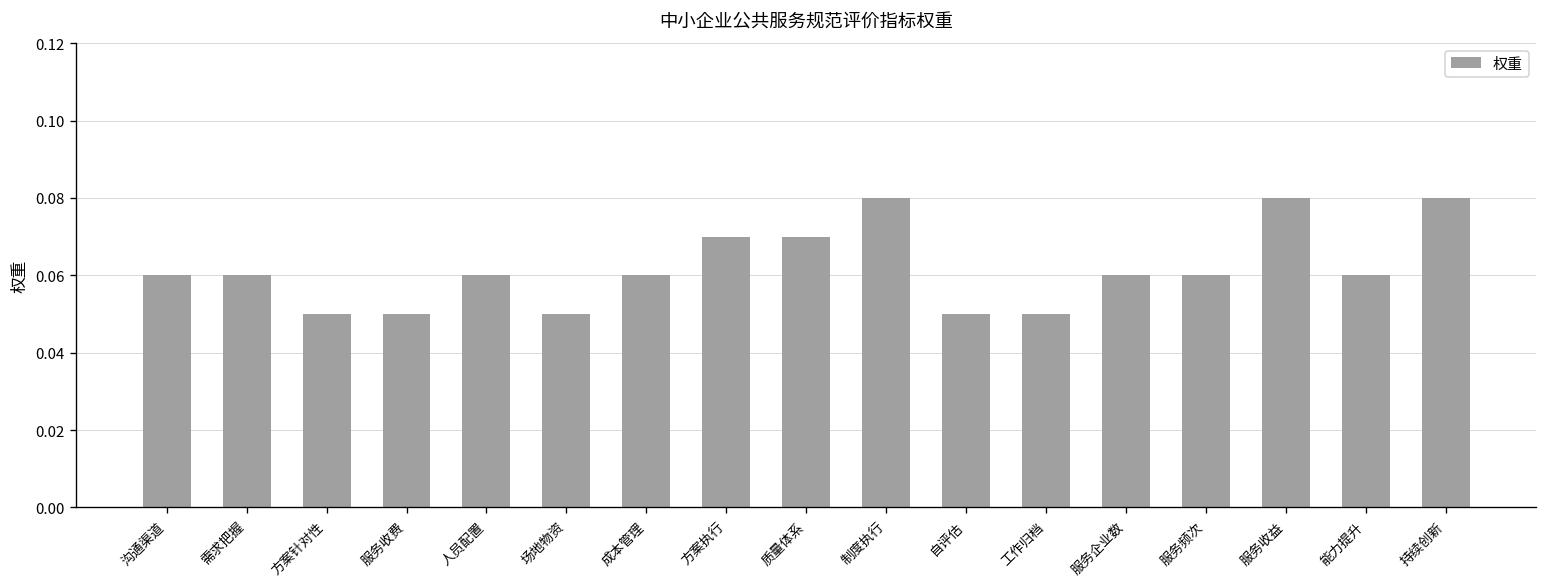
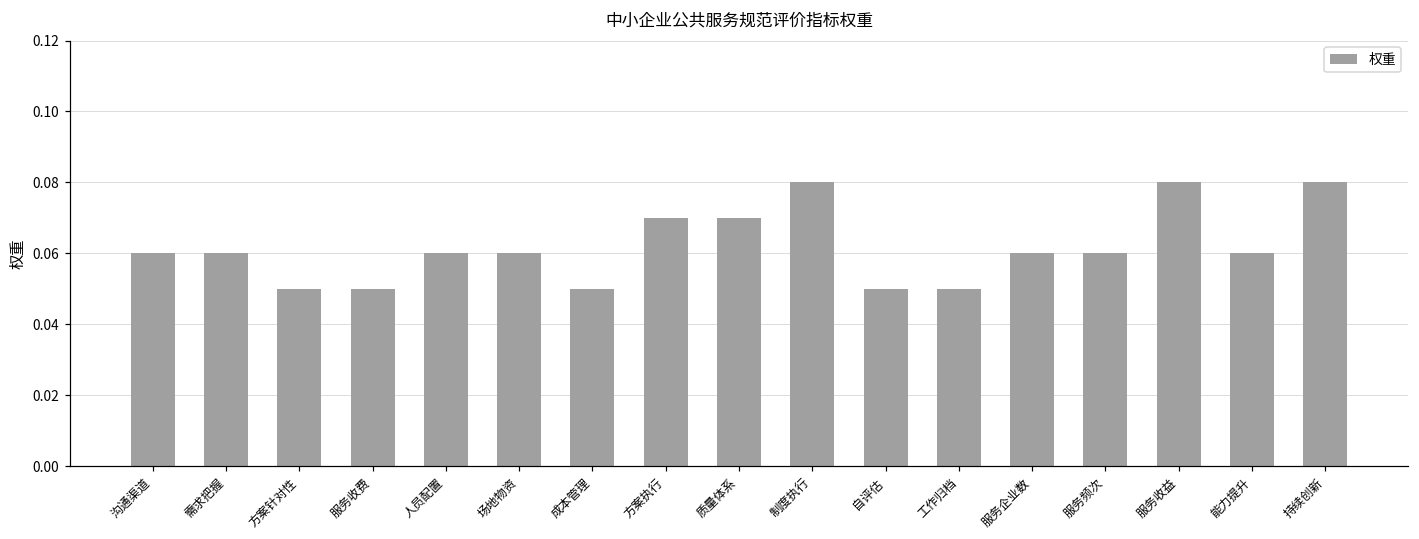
场地物资: 0.05 -> 0.06
成本管理: 0.06 -> 0.05
